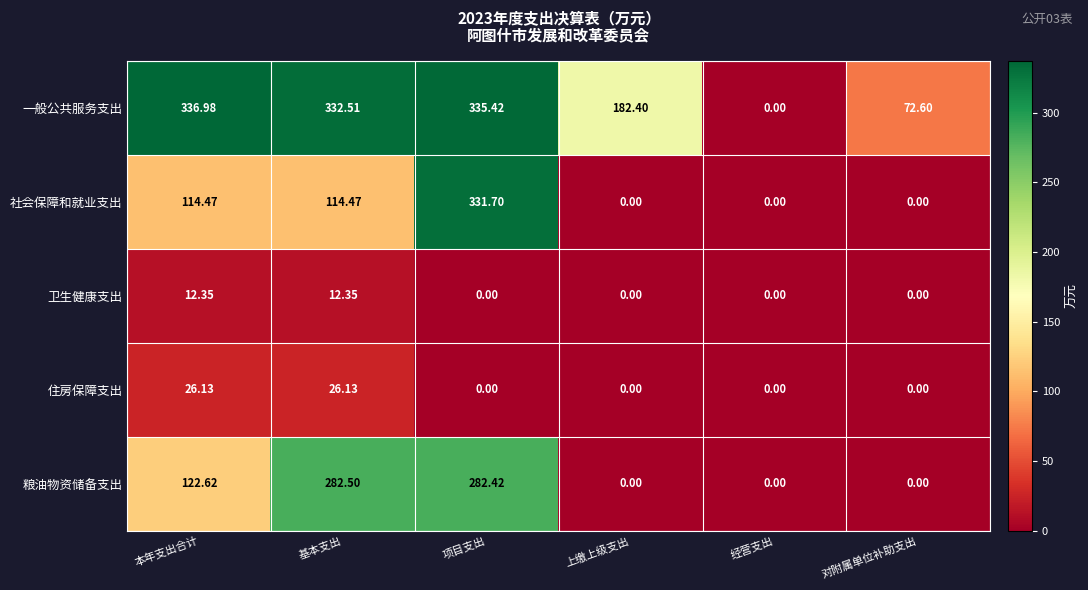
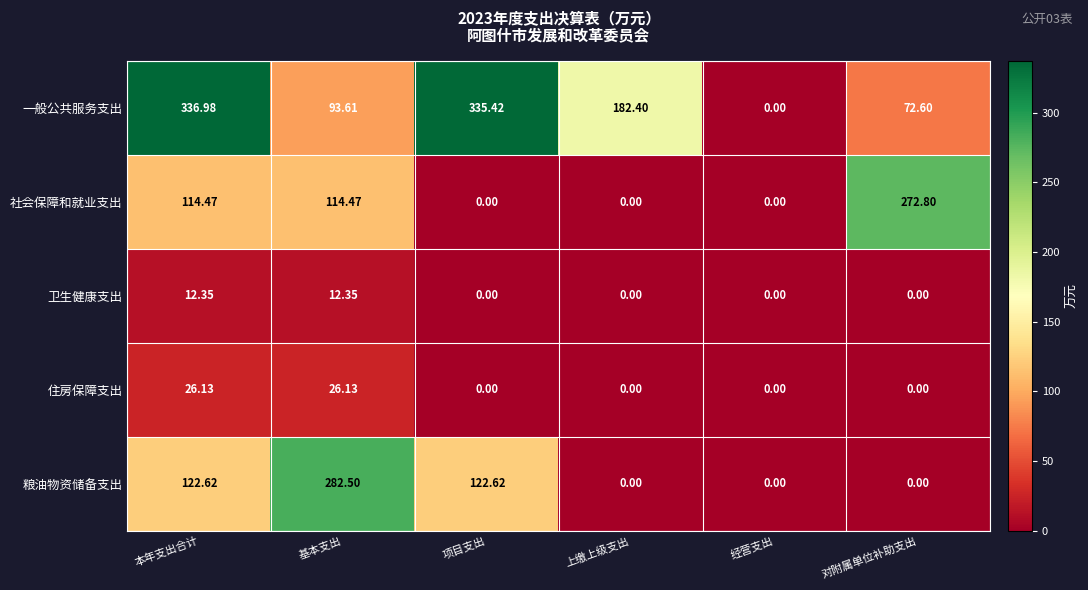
一般公共服务支出, 基本支出: 332.51 -> 93.61
社会保障和就业支出, 项目支出: 331.70 -> 0.00
社会保障和就业支出, 对附属单位补助支出: 0.00 -> 272.80
粮油物资储备支出, 项目支出: 282.42 -> 122.62
